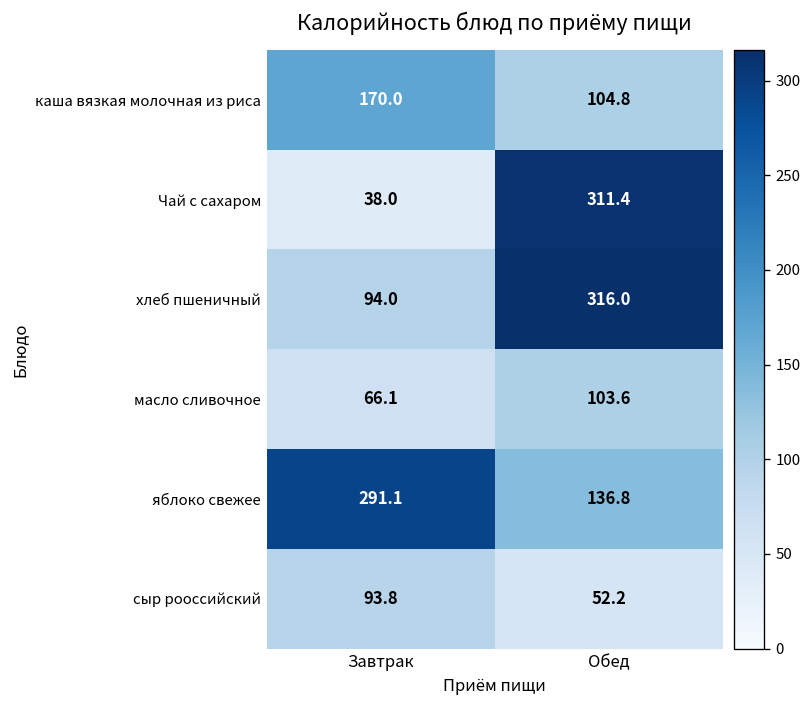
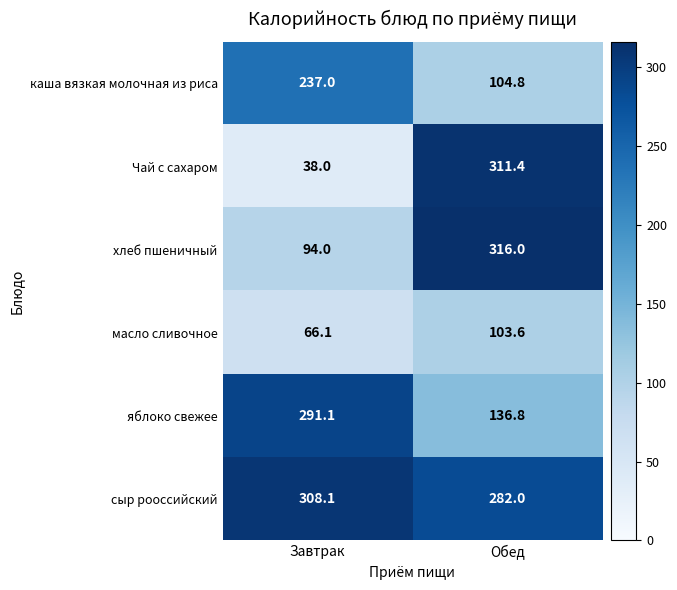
каша вязкая молочная из риса, Завтрак: 170.0 -> 237.0
сыр рооссийский, Завтрак: 93.8 -> 308.1
сыр рооссийский, Обед: 52.2 -> 282.0
